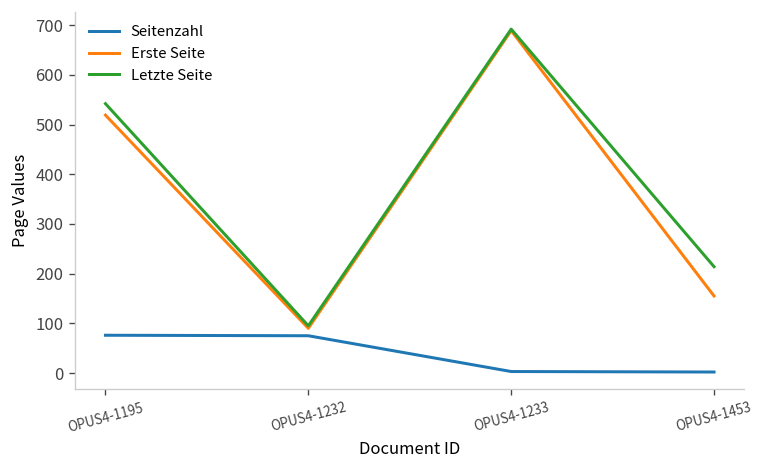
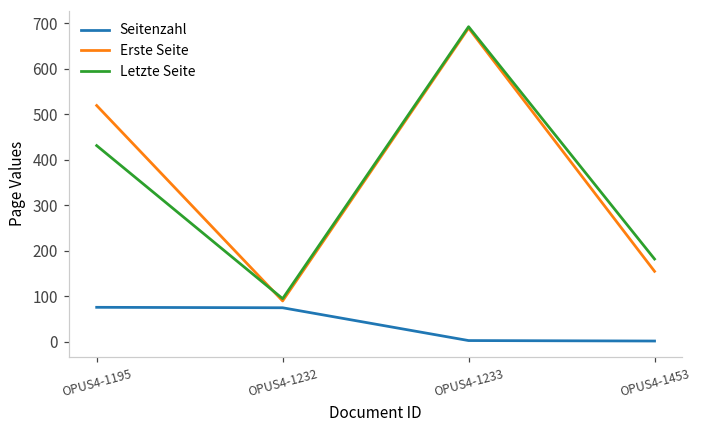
Letzte Seite, OPUS4-1195: 540 -> 430
Letzte Seite, OPUS4-1453: 210 -> 180
